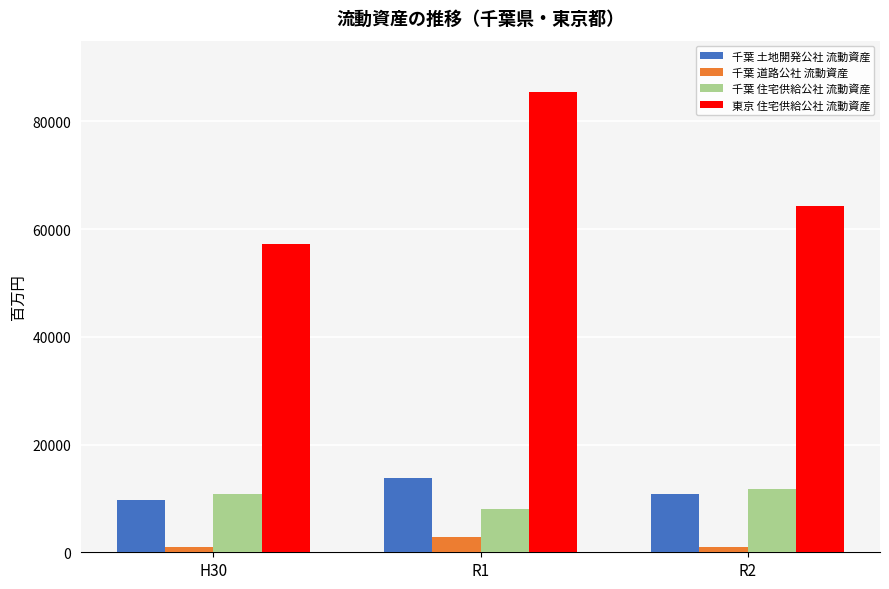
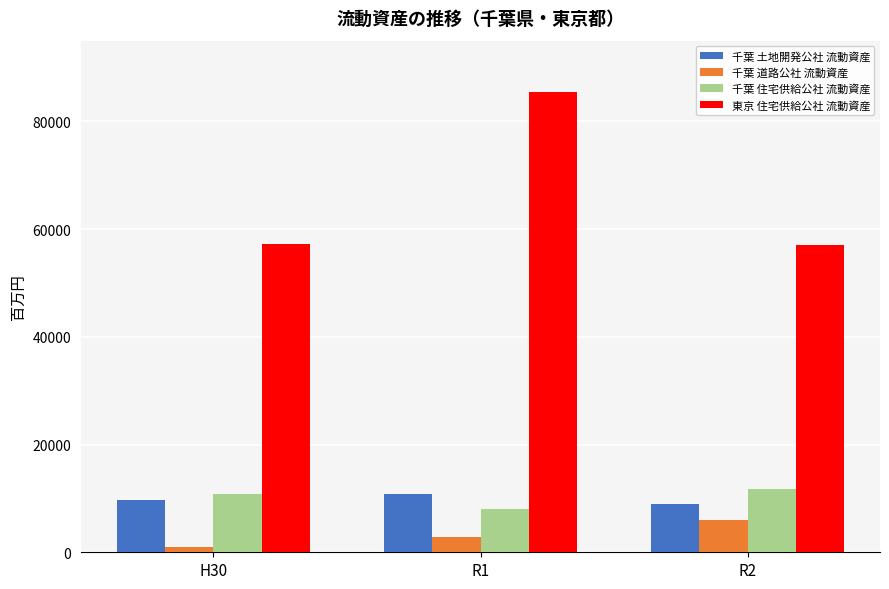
千葉 土地開発公社 流動資産, R1: 14000 -> 11000
千葉 土地開発公社 流動資産, R2: 11000 -> 9000
千葉 道路公社 流動資産, R2: 1000 -> 6000
東京 住宅供給公社 流動資産, R2: 64000 -> 57000
